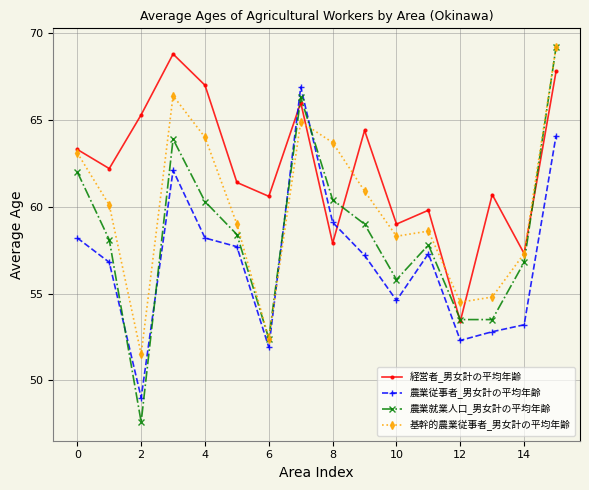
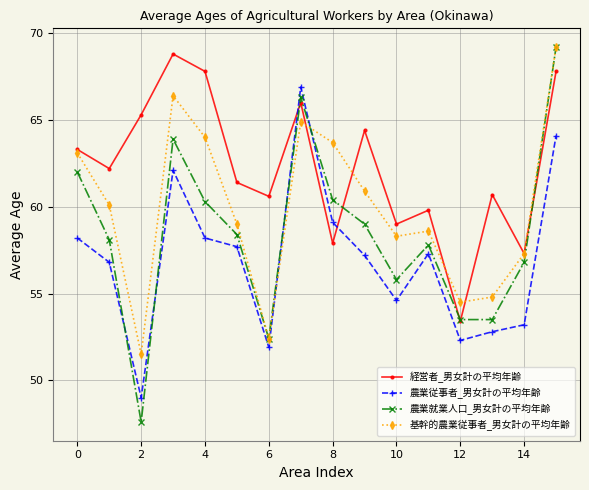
経営者_男女計の平均年齢, 4: 67.0 -> 67.8
